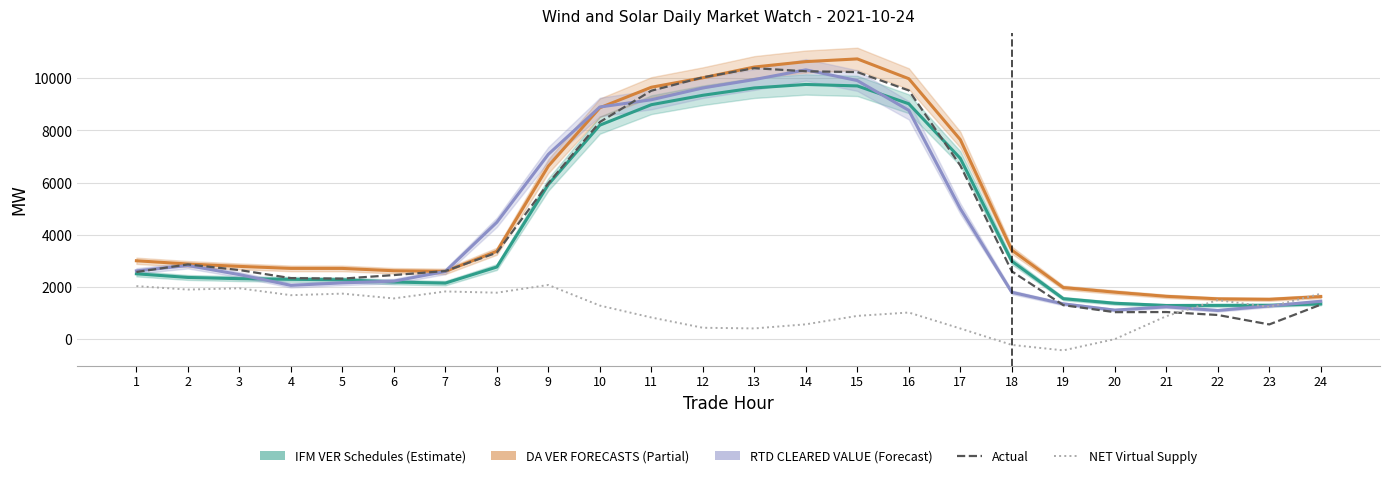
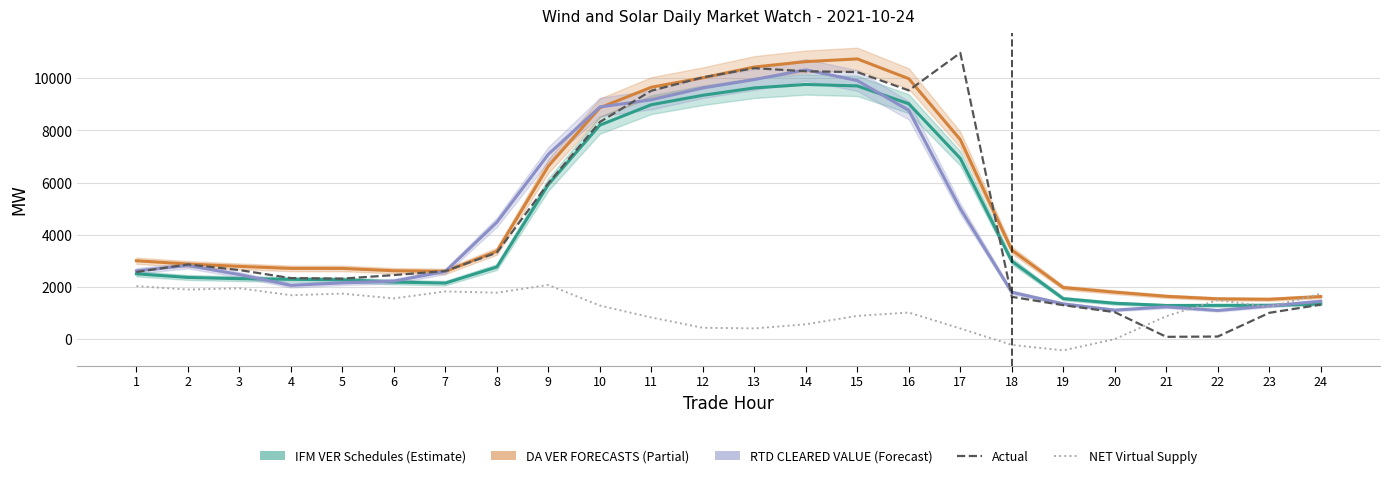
Actual, 17: 6700 -> 11000
Actual, 18: 2600 -> 1600
Actual, 21: 1000 -> 100
Actual, 22: 900 -> 100
Actual, 23: 600 -> 1000
